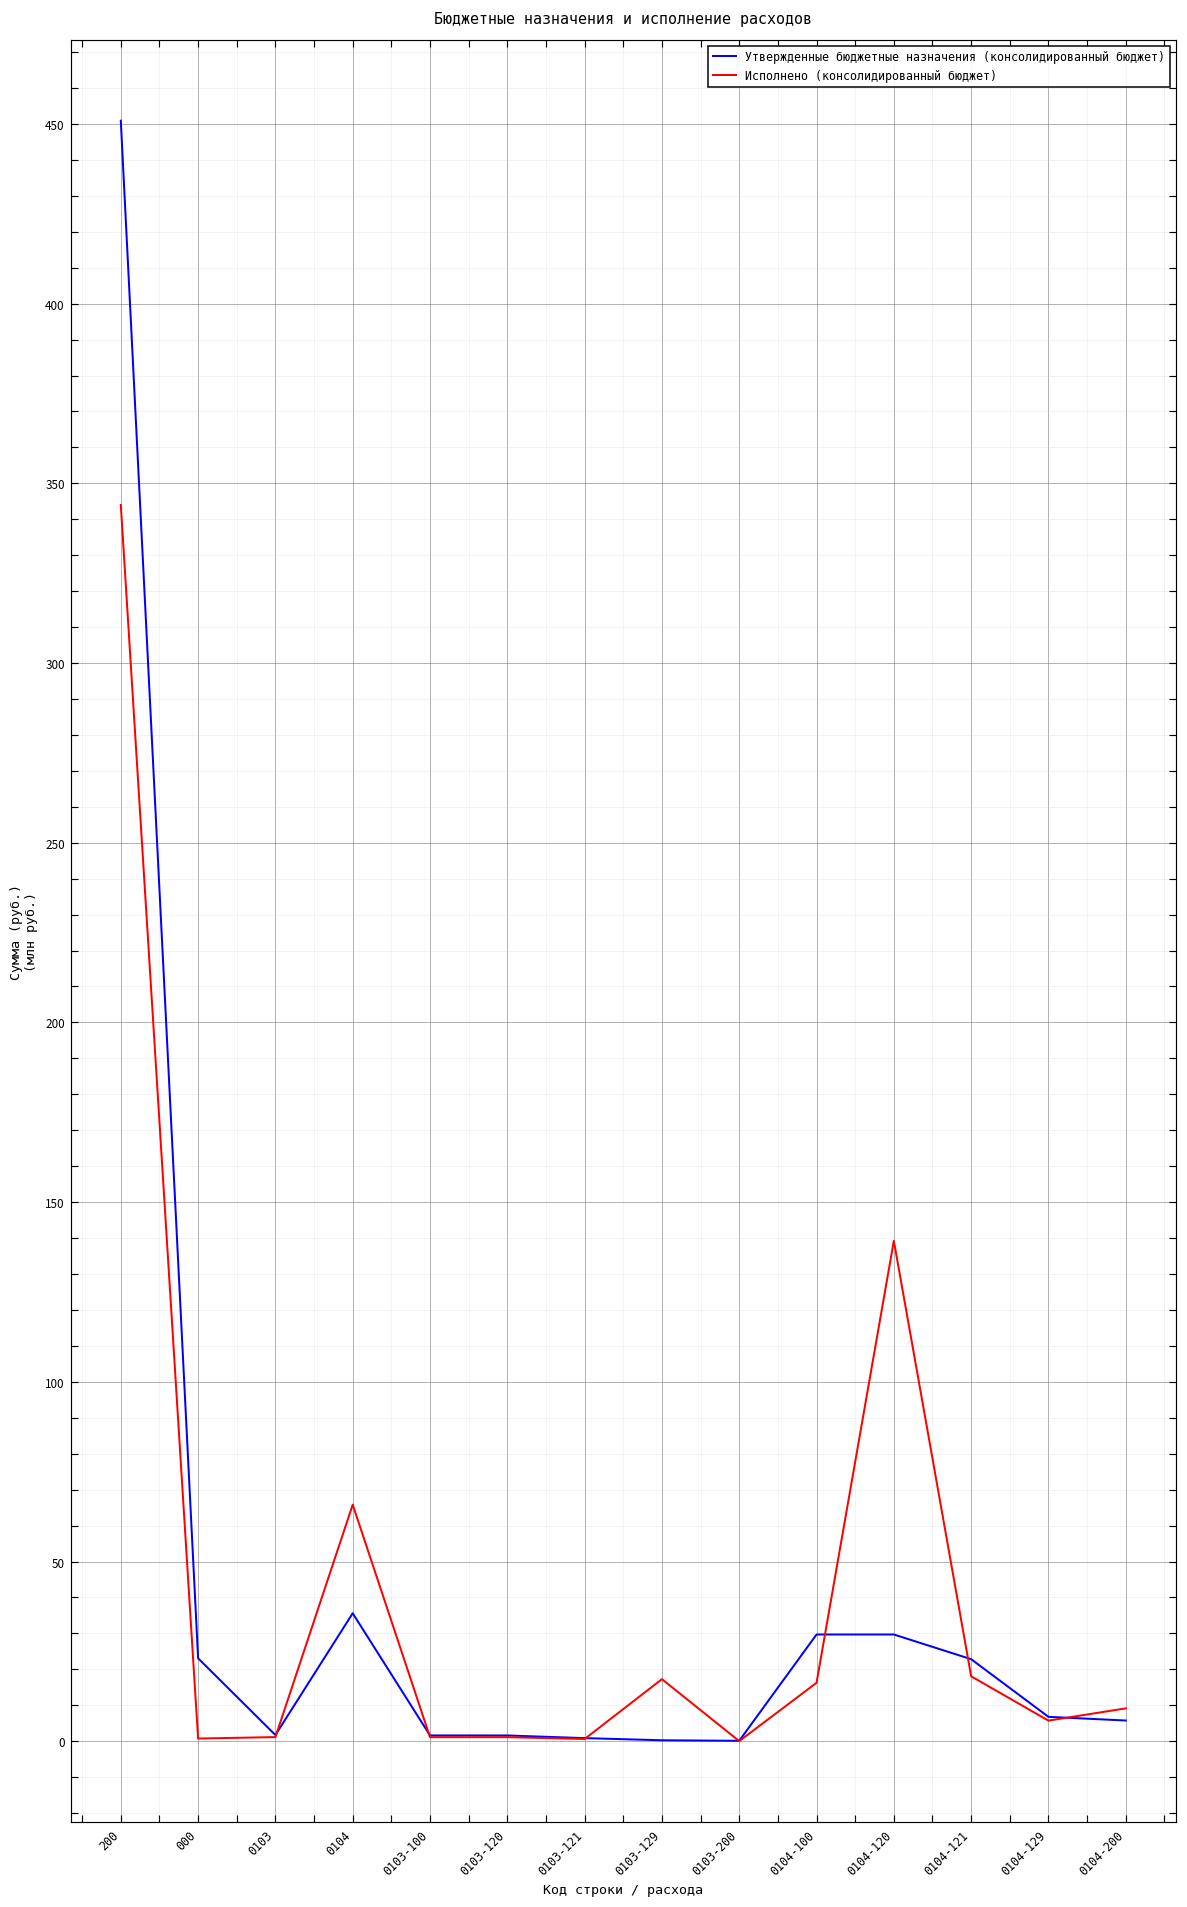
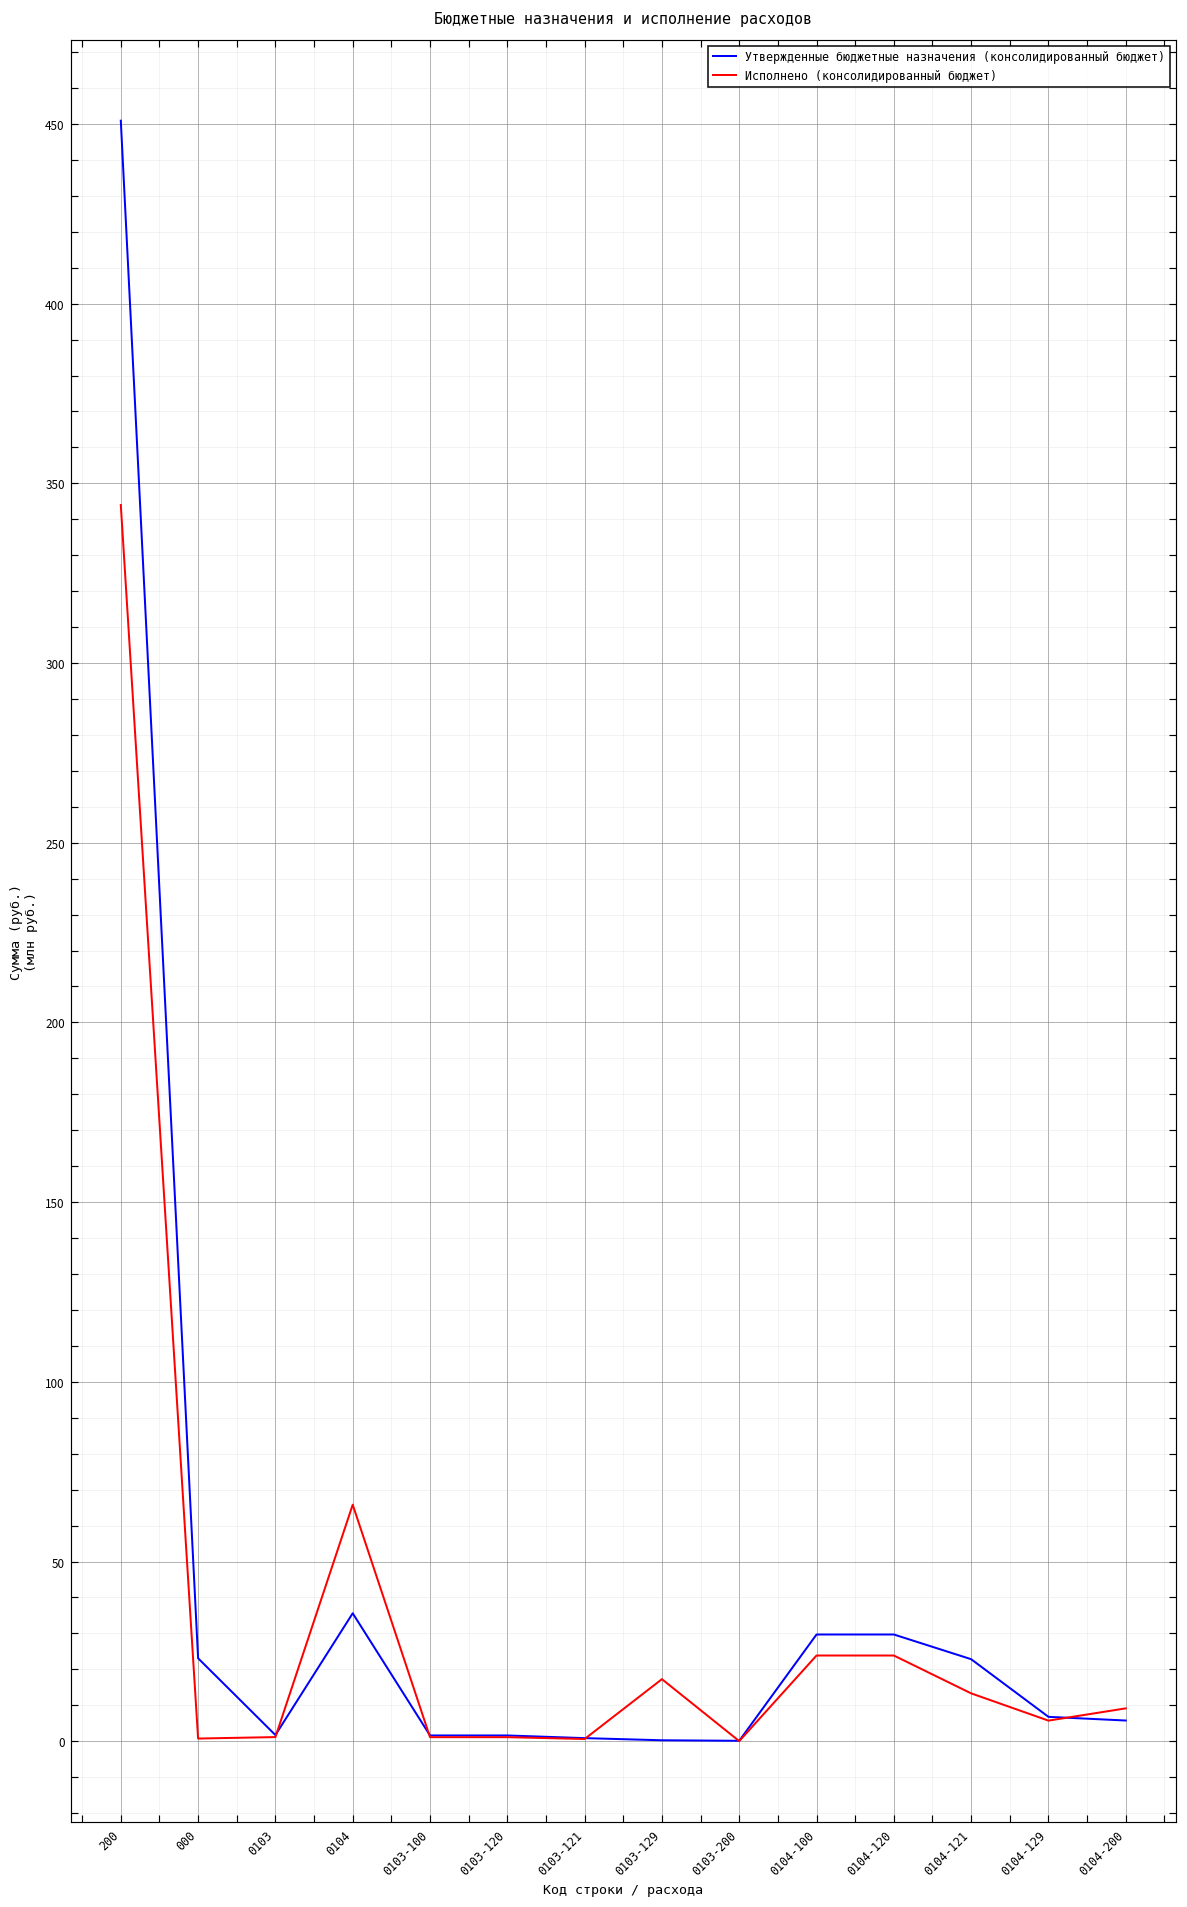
Исполнено (консолидированный бюджет), 0104-100: 16 -> 24
Исполнено (консолидированный бюджет), 0104-120: 139 -> 24
Исполнено (консолидированный бюджет), 0104-121: 18 -> 13
